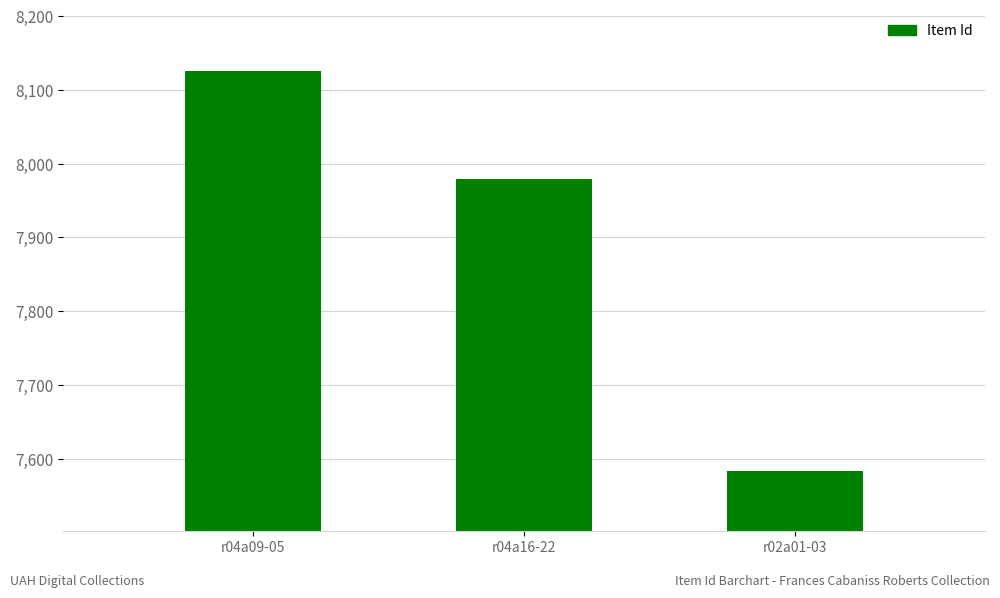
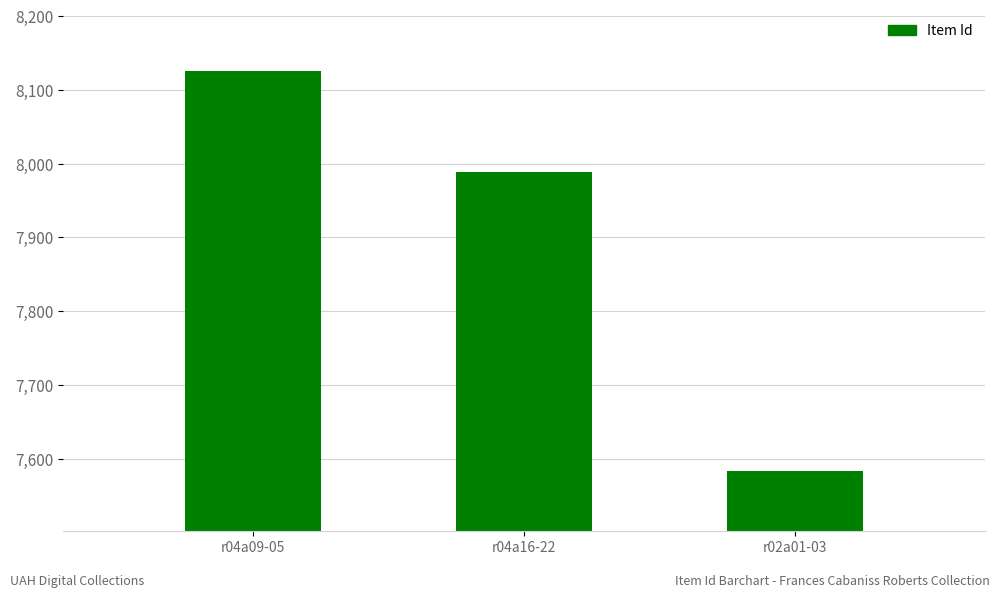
r04a16-22: 7,980 -> 7,990
